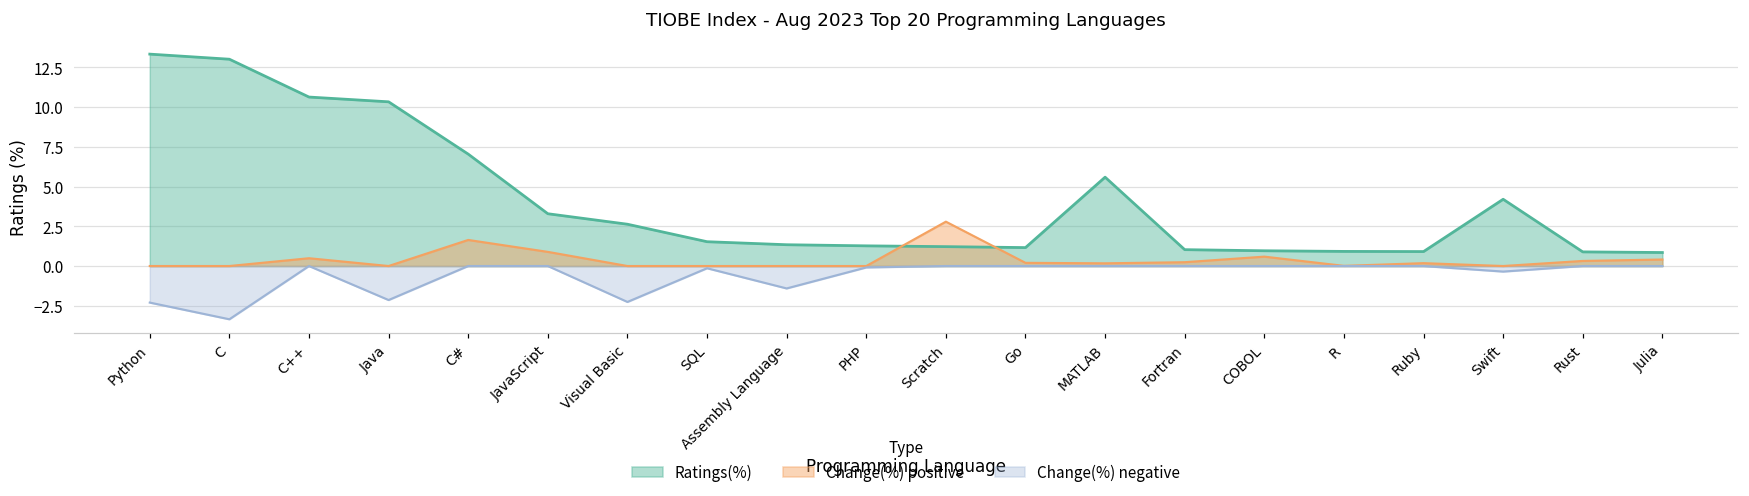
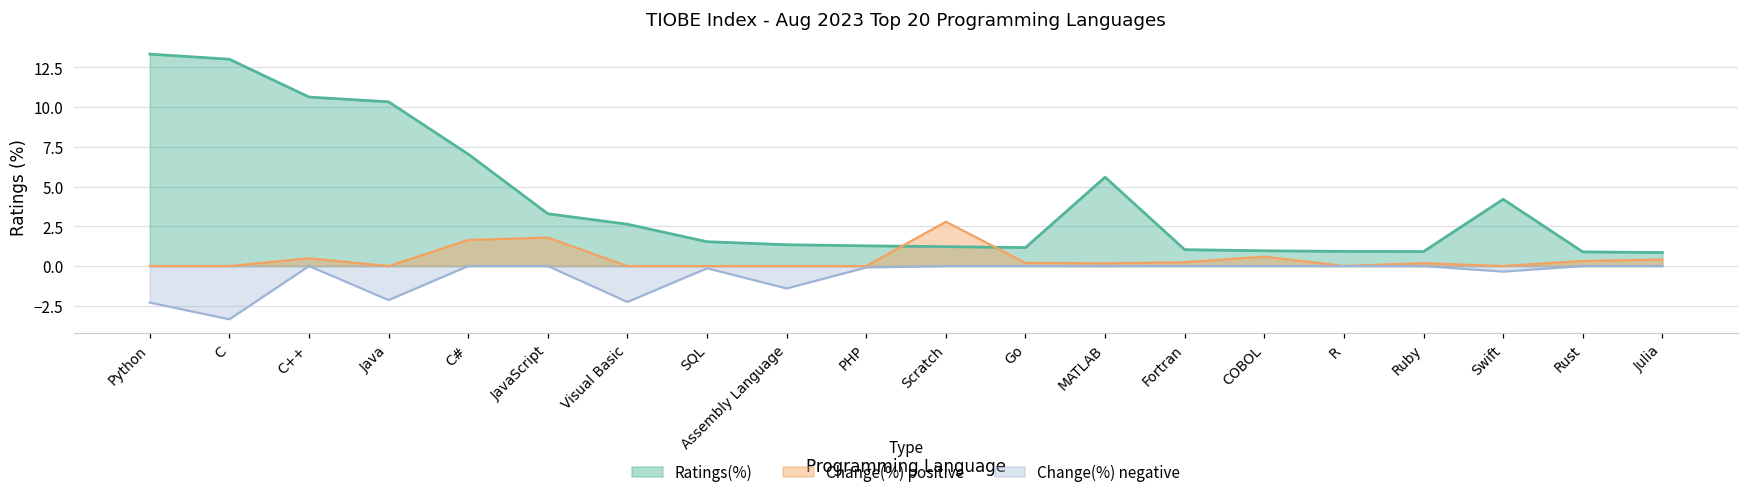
Change(%) positive, JavaScript: 0.9 -> 1.8
